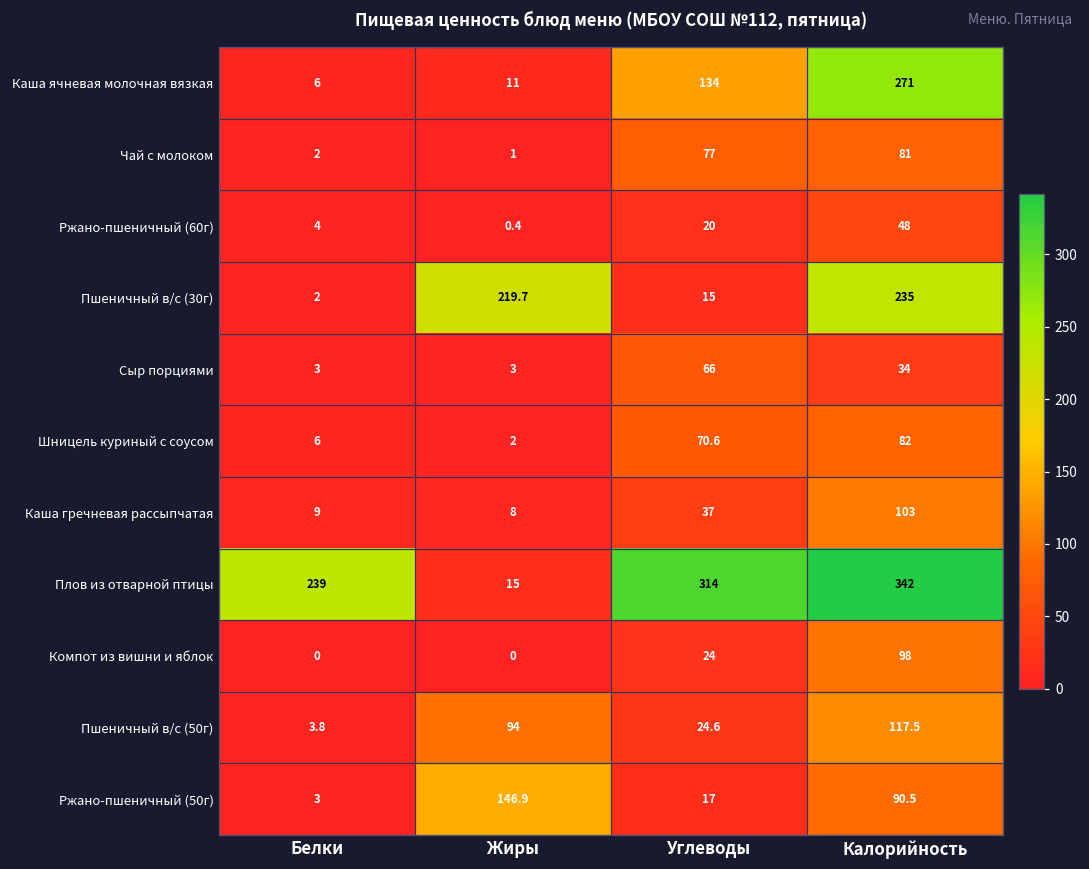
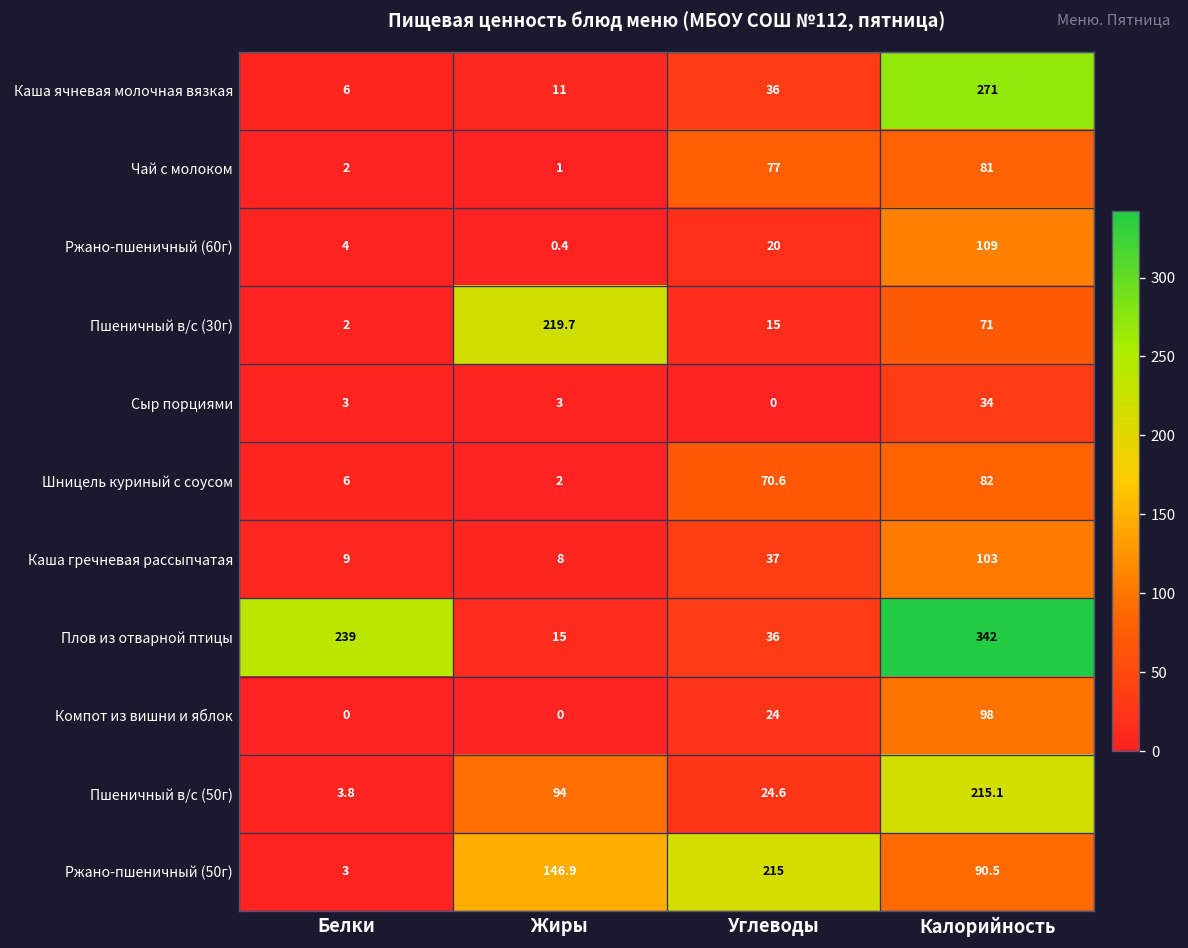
Каша ячневая молочная вязкая, Углеводы: 134 -> 36
Ржано-пшеничный (60г), Калорийность: 48 -> 109
Пшеничный в/с (30г), Калорийность: 235 -> 71
Сыр порциями, Углеводы: 66 -> 0
Плов из отварной птицы, Углеводы: 314 -> 36
Пшеничный в/с (50г), Калорийность: 117.5 -> 215.1
Ржано-пшеничный (50г), Углеводы: 17 -> 215
